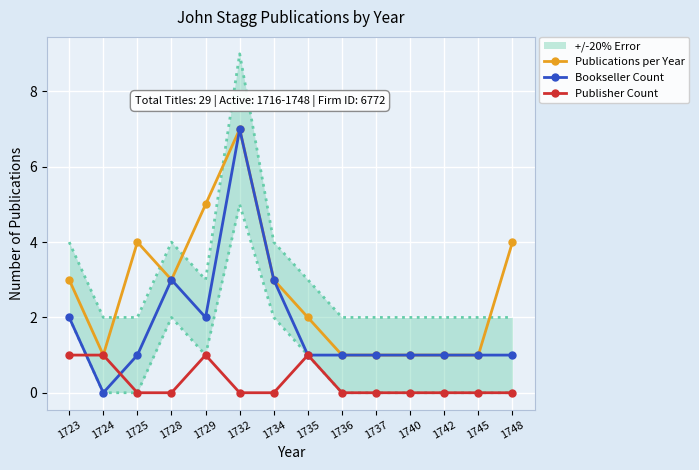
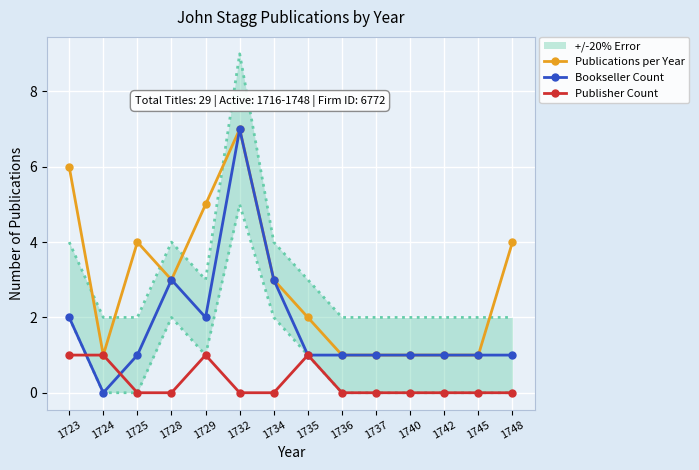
Publications per Year, 1723: 3 -> 6
